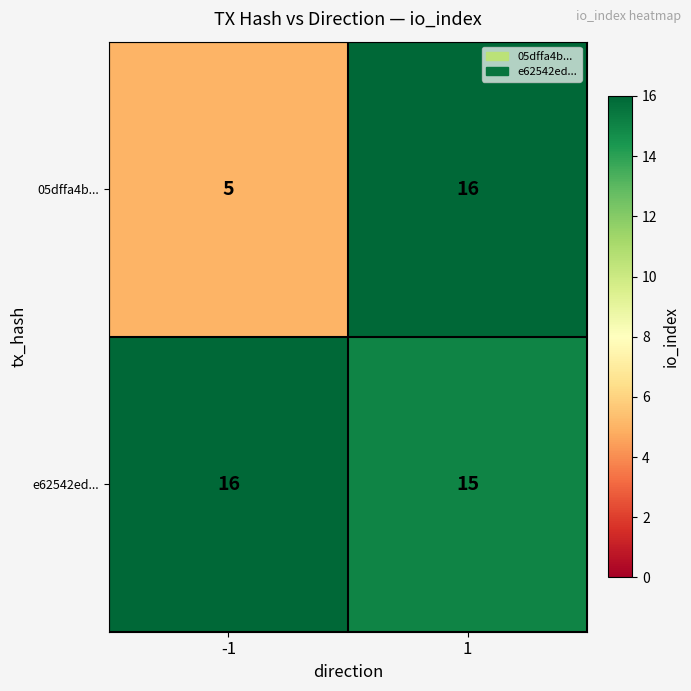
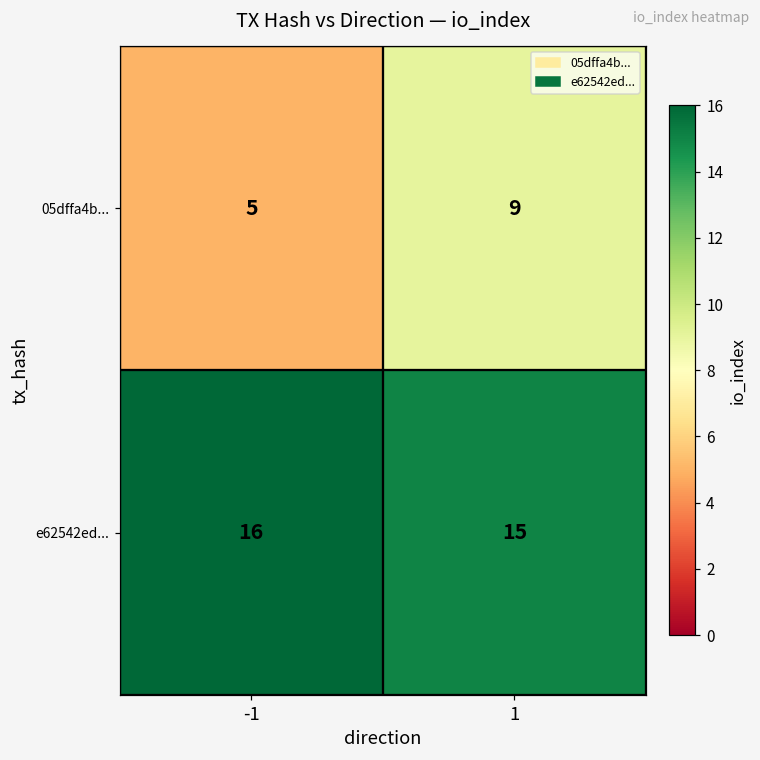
05dffa4b..., 1: 16 -> 9
